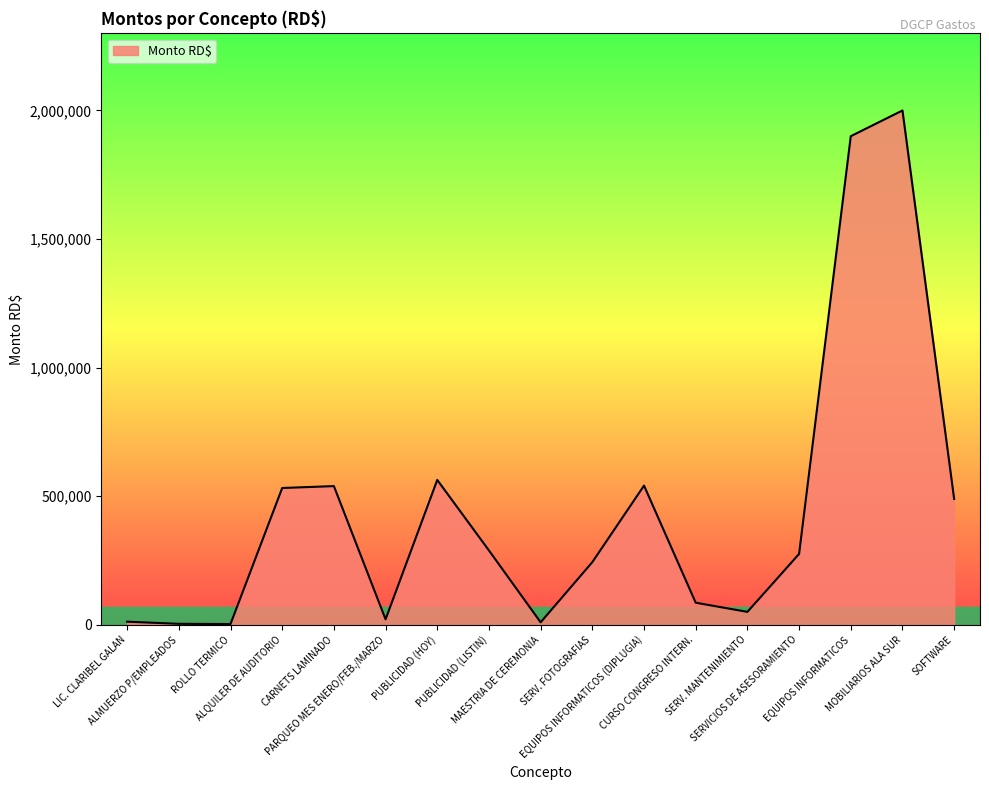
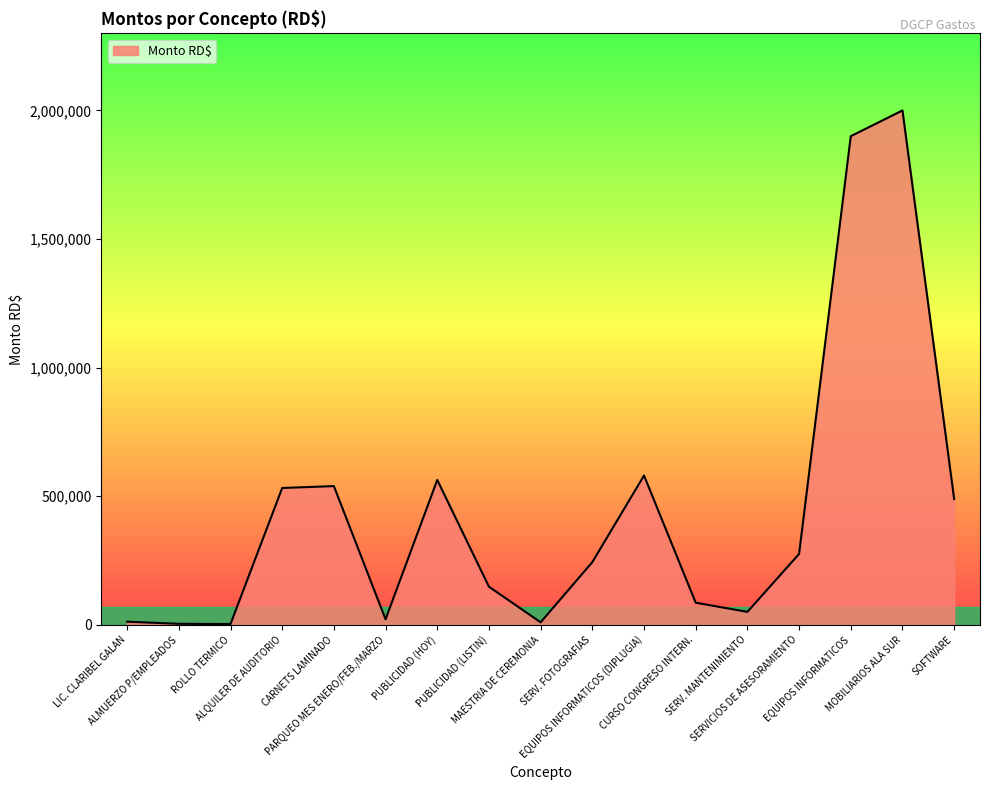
PUBLICIDAD (LISTIN): 290,000 -> 150,000
EQUIPOS INFORMATICOS (DIPLUGIA): 540,000 -> 580,000
